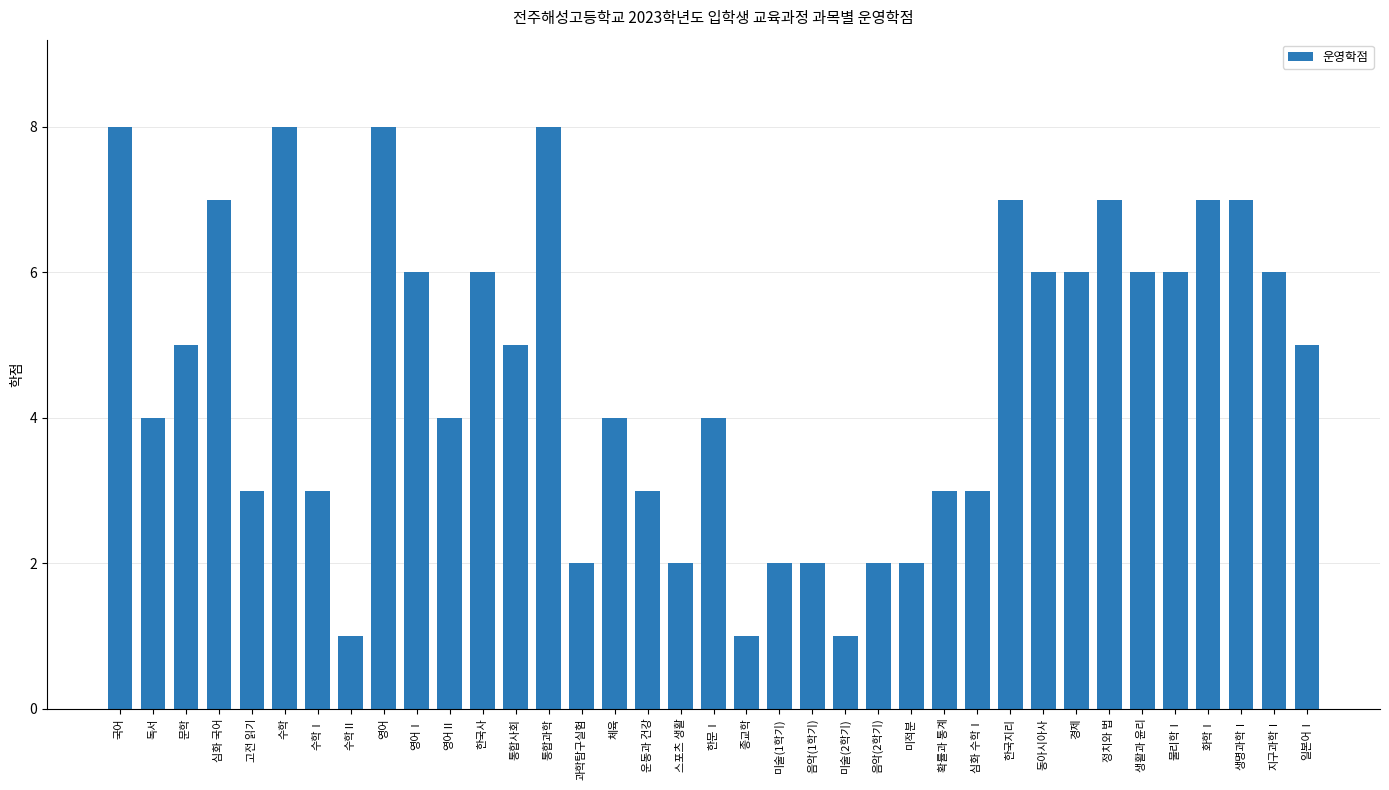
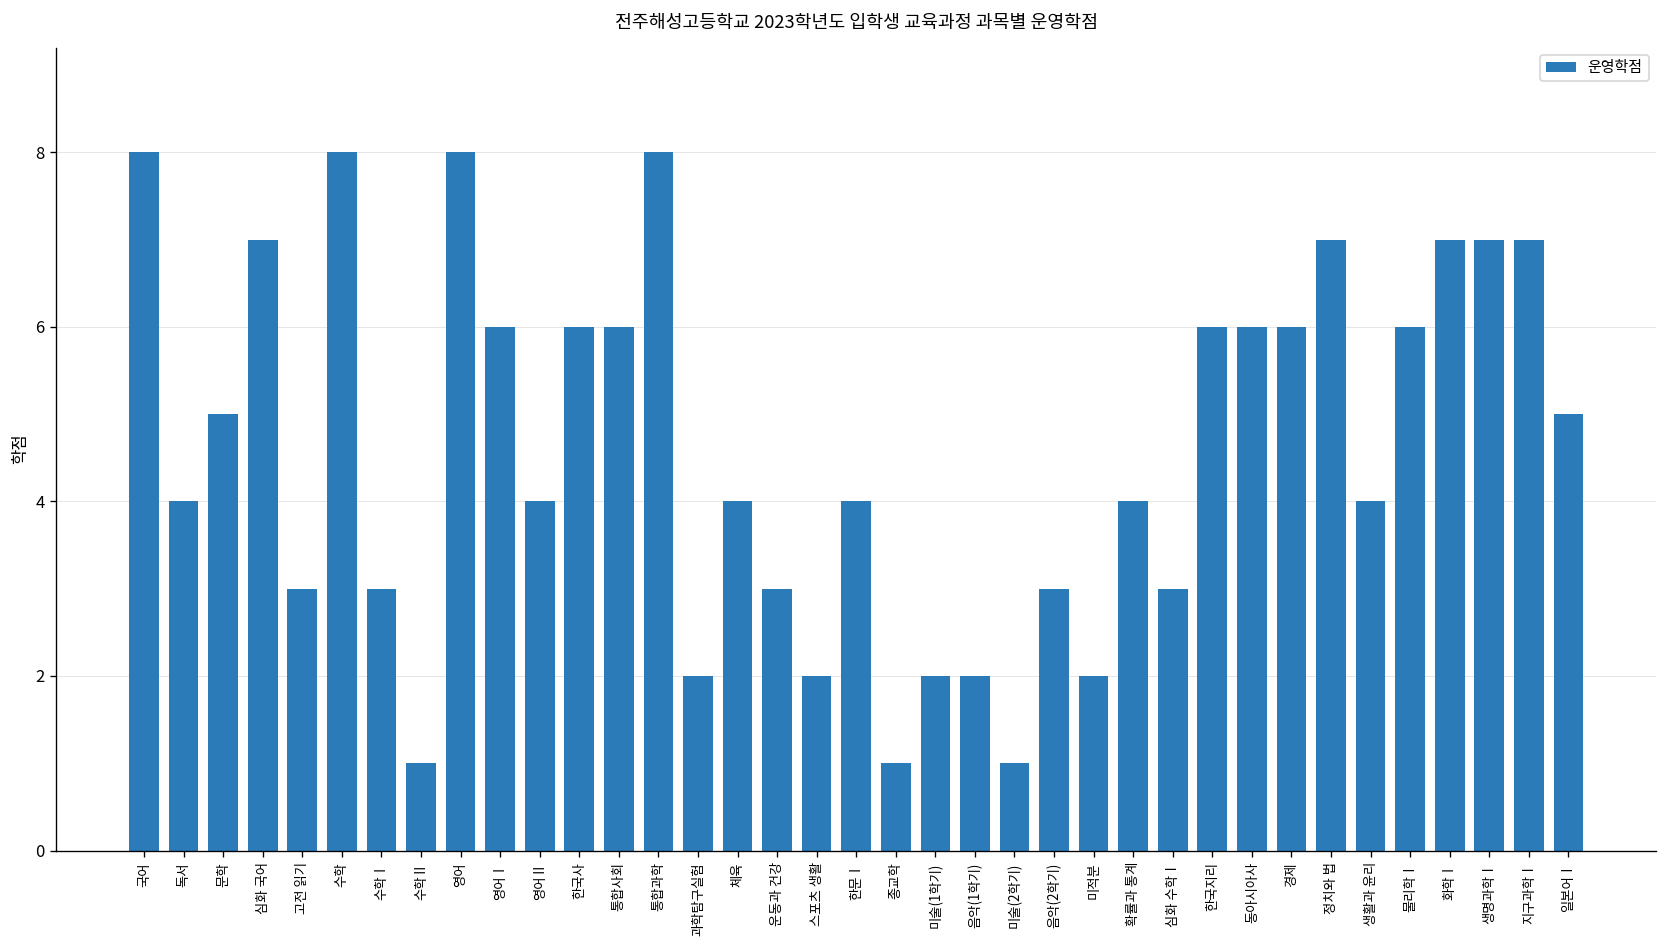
통합사회: 5 -> 6
음악(2학기): 2 -> 3
확률과 통계: 3 -> 4
한국지리: 7 -> 6
생활과 윤리: 6 -> 4
지구과학Ⅰ: 6 -> 7
